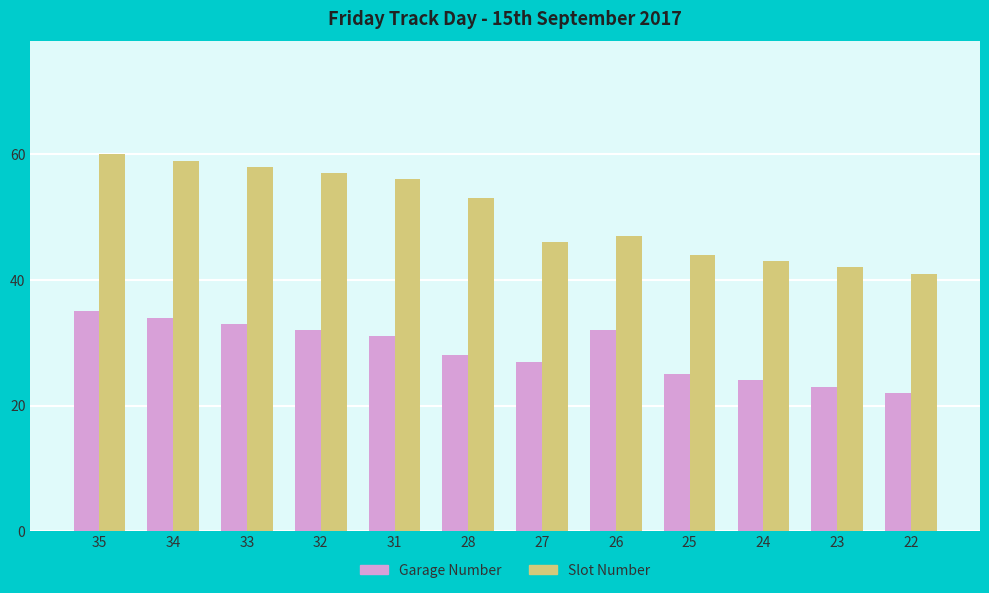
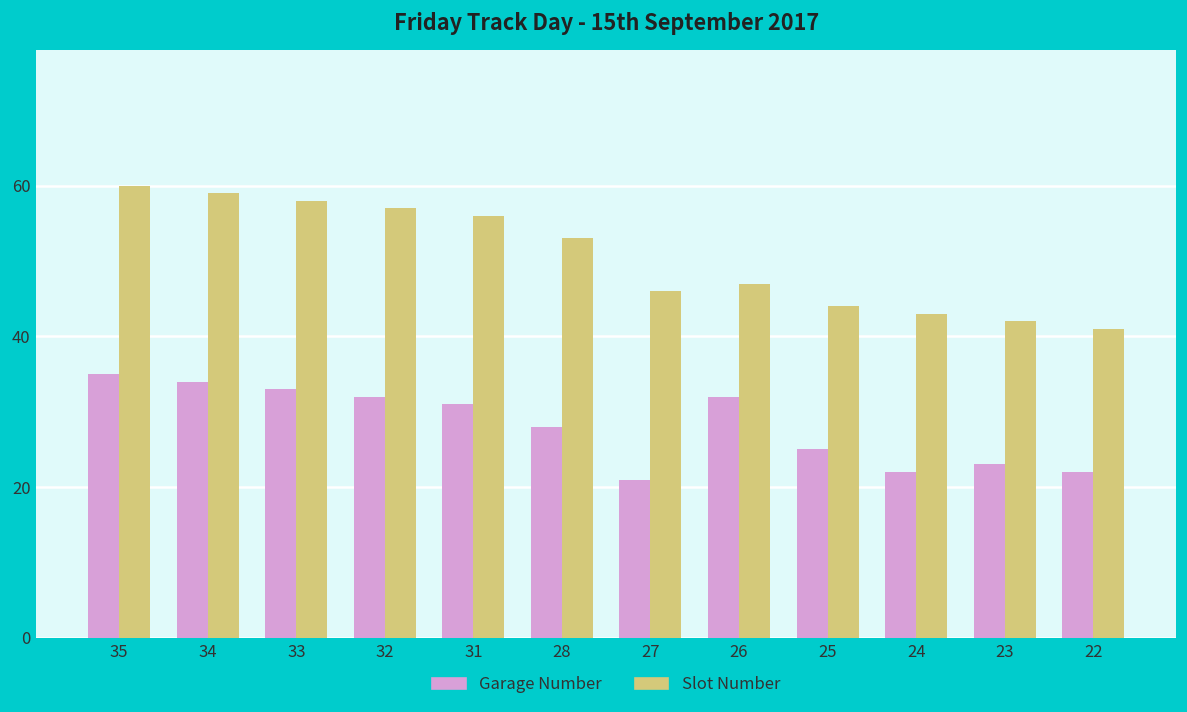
Garage Number, 27: 27 -> 21
Garage Number, 24: 24 -> 22
